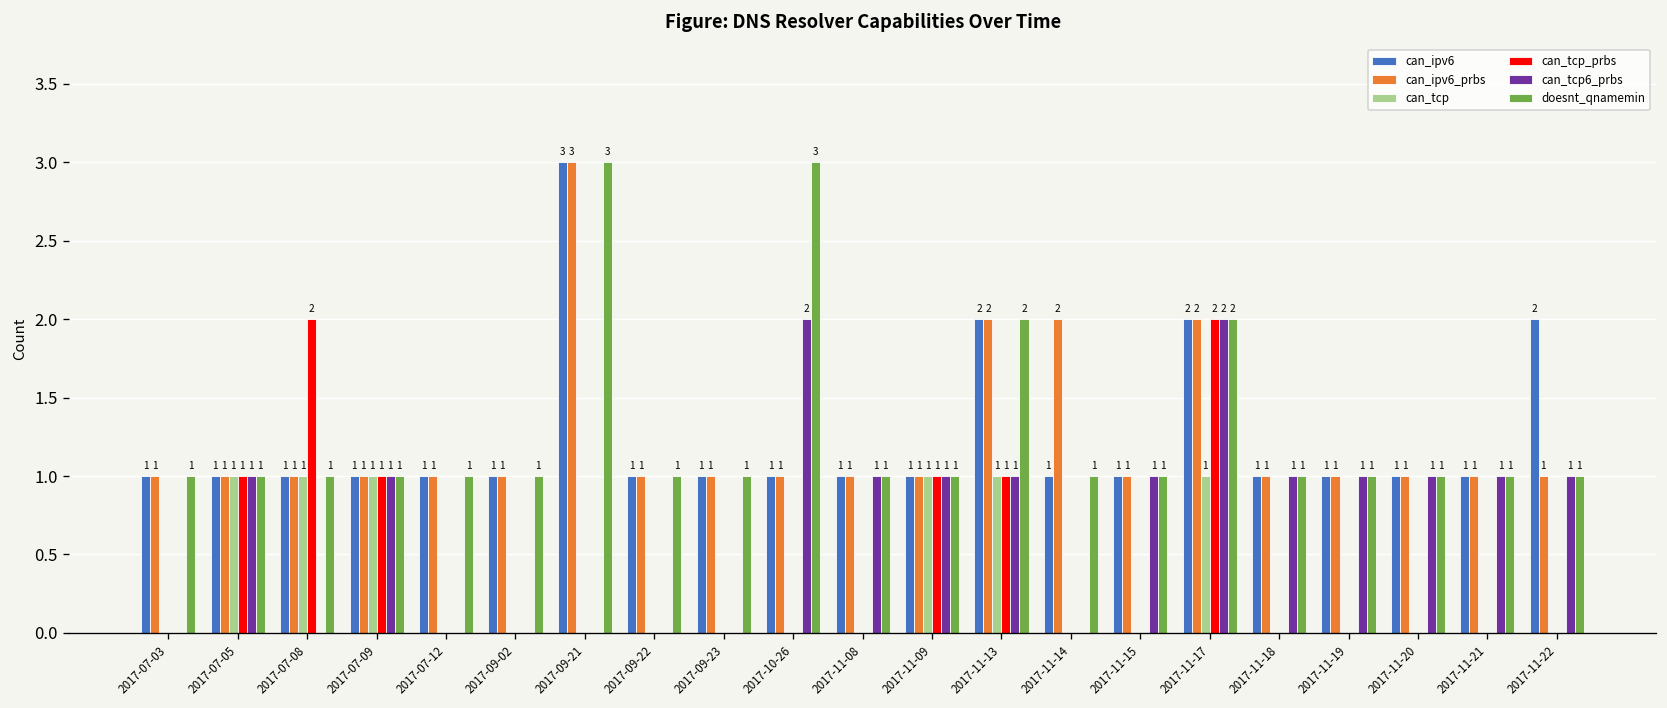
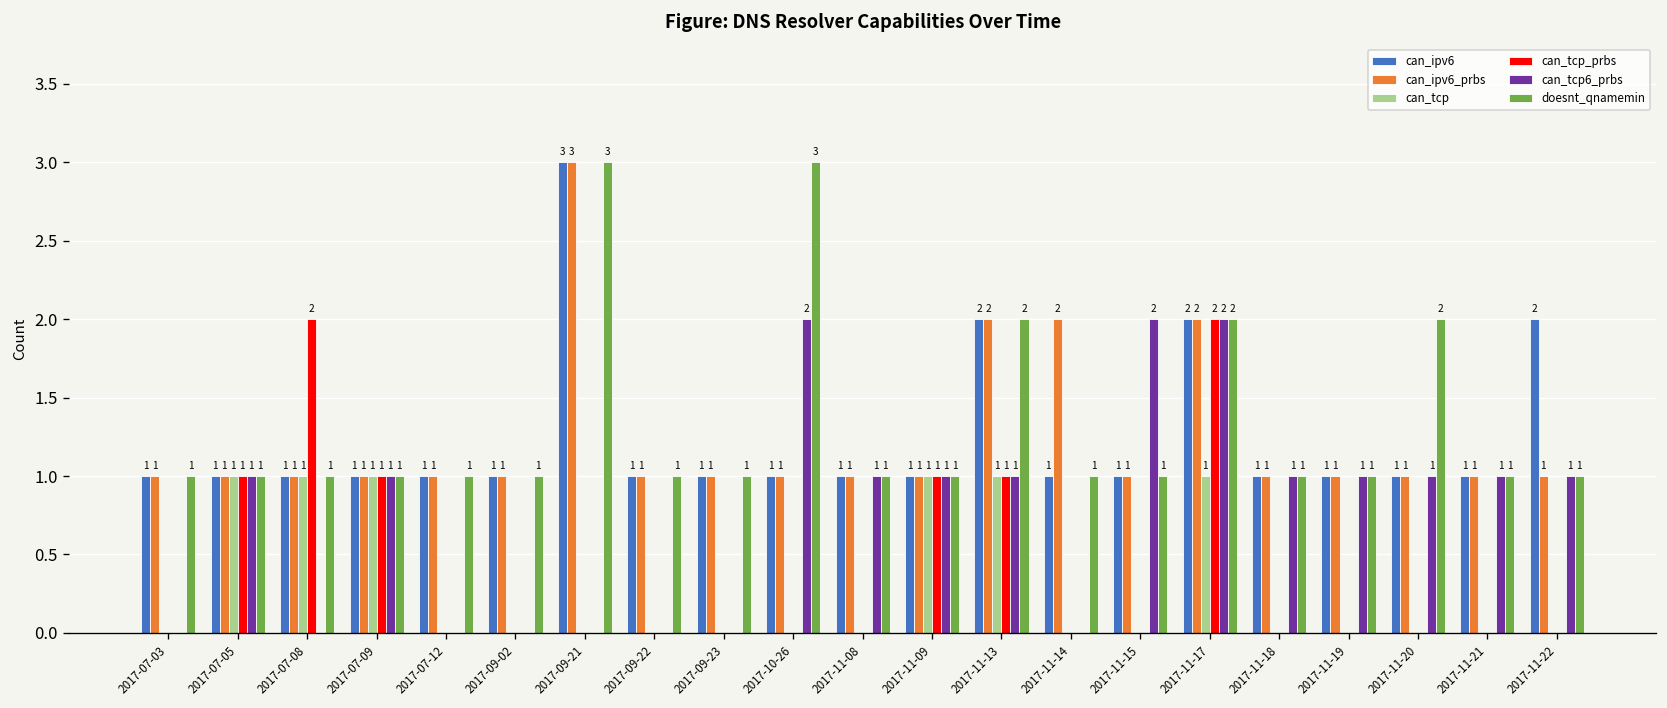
can_tcp6_prbs, 2017-11-15: 1 -> 2
doesnt_qnamemin, 2017-11-20: 1 -> 2
